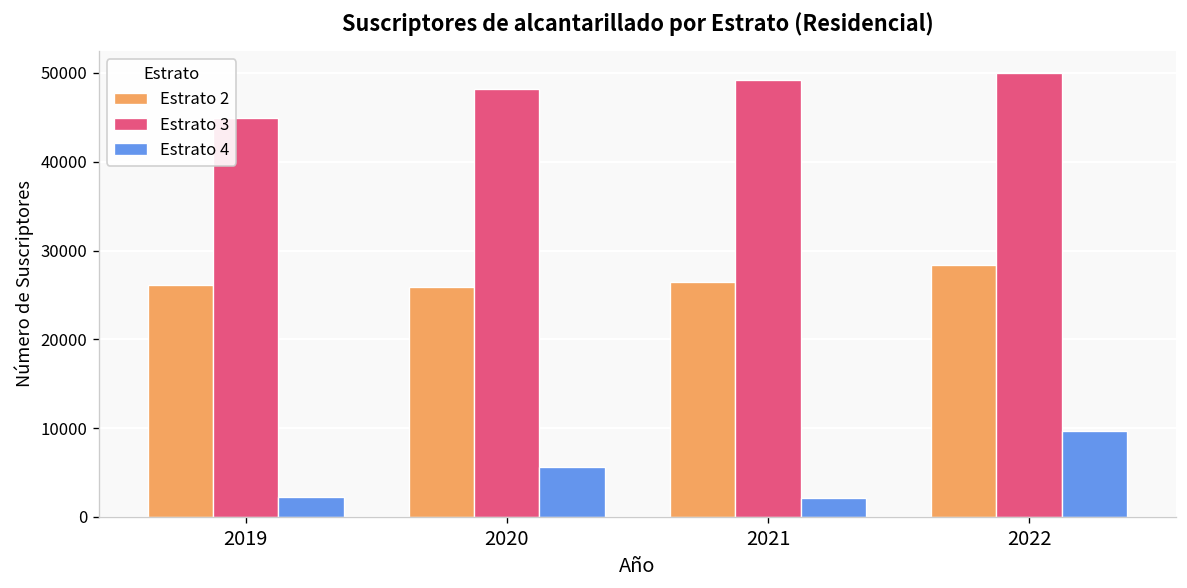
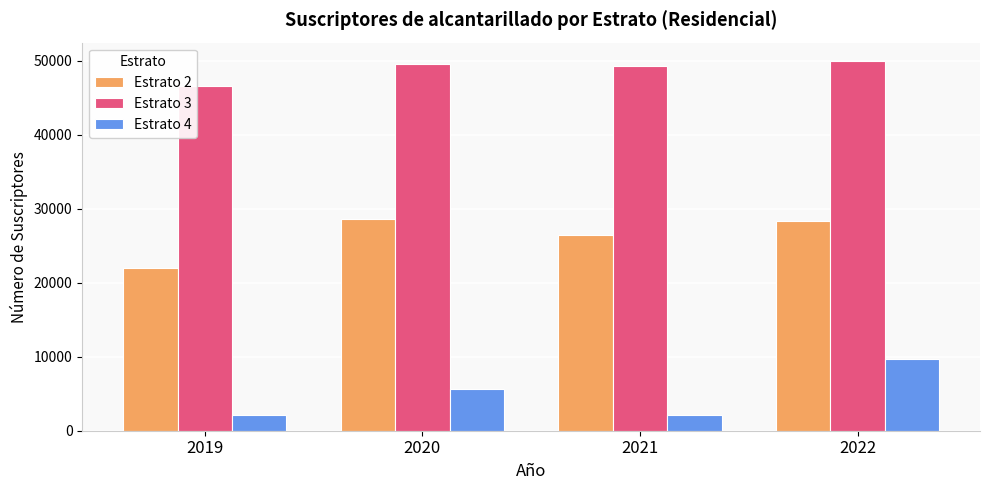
Estrato 2, 2019: 26000 -> 22000
Estrato 3, 2019: 45000 -> 47000
Estrato 2, 2020: 26000 -> 29000
Estrato 3, 2020: 48000 -> 50000
